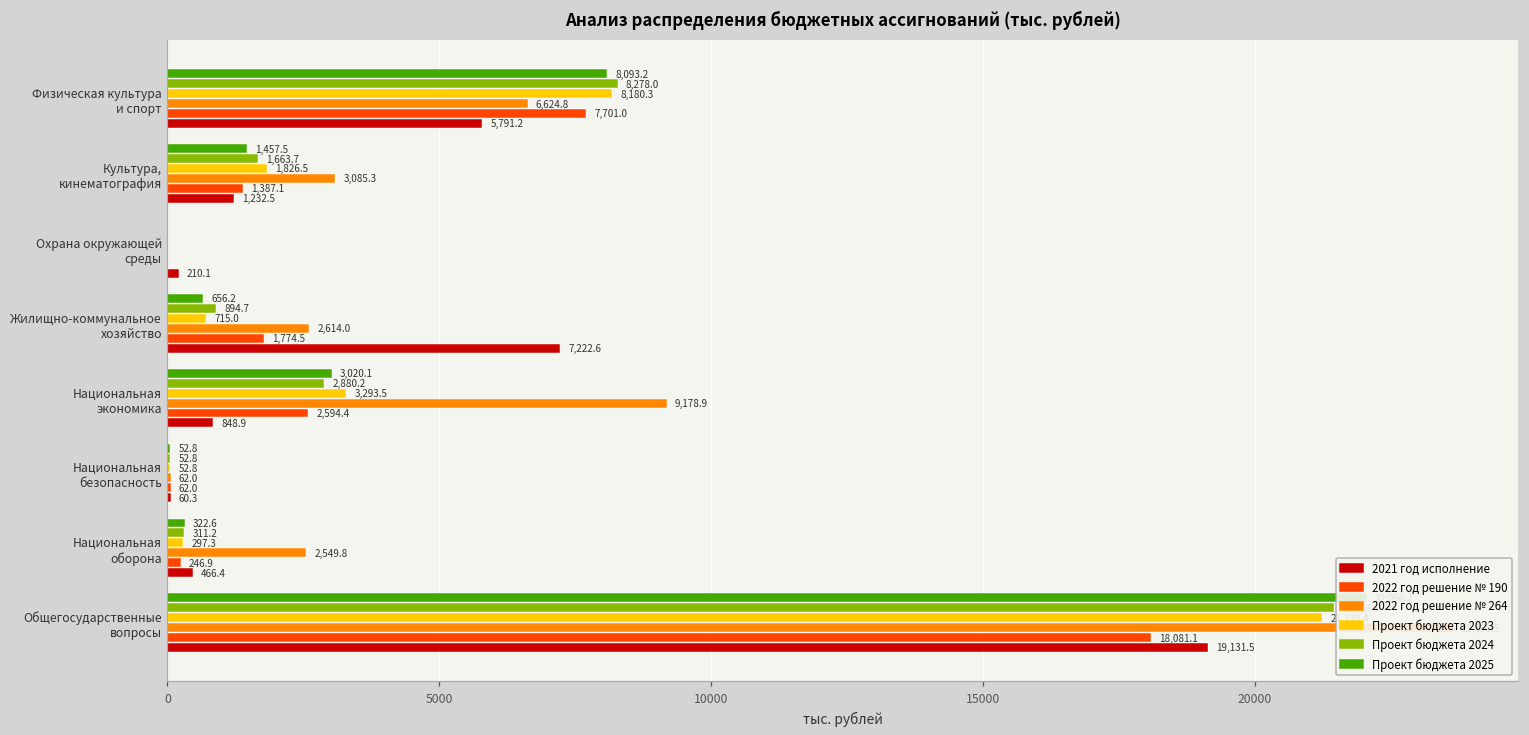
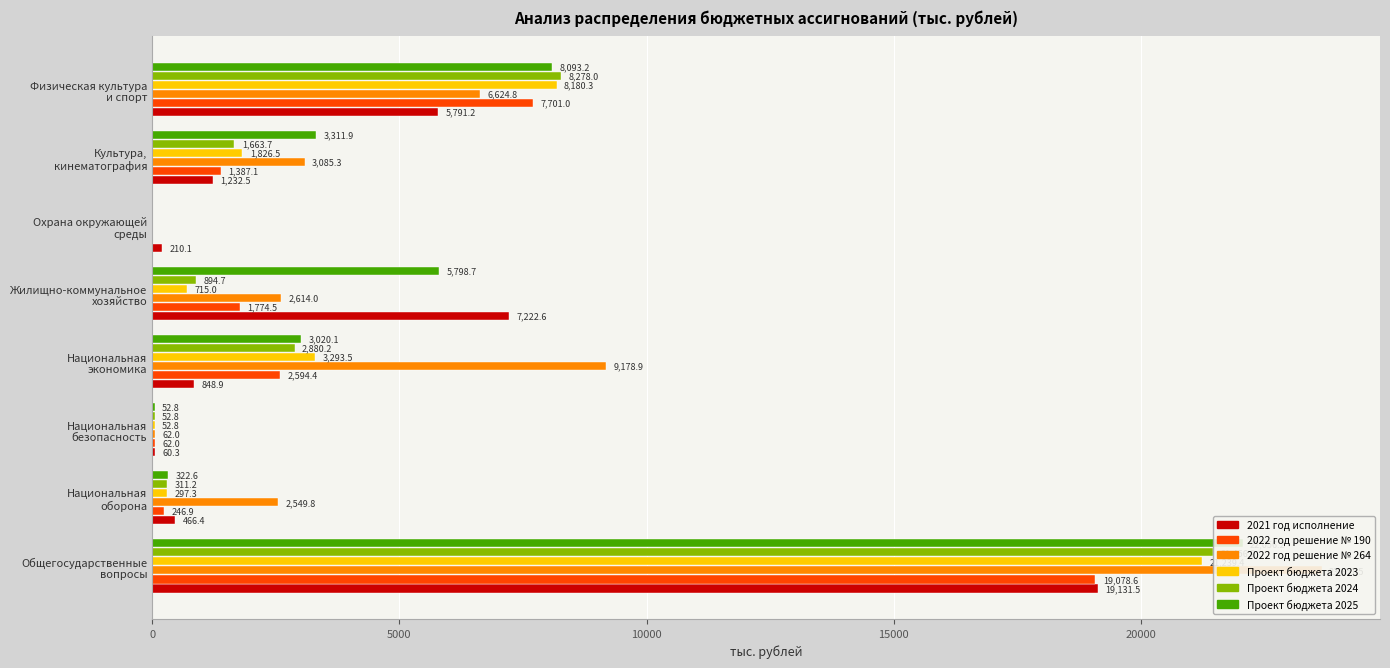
Проект бюджета 2025, Культура, кинематография: 1,457.5 -> 3,311.9
Проект бюджета 2025, Жилищно-коммунальное хозяйство: 656.2 -> 5,798.7
2022 год решение № 190, Общегосударственные вопросы: 18,081.1 -> 19,078.6
